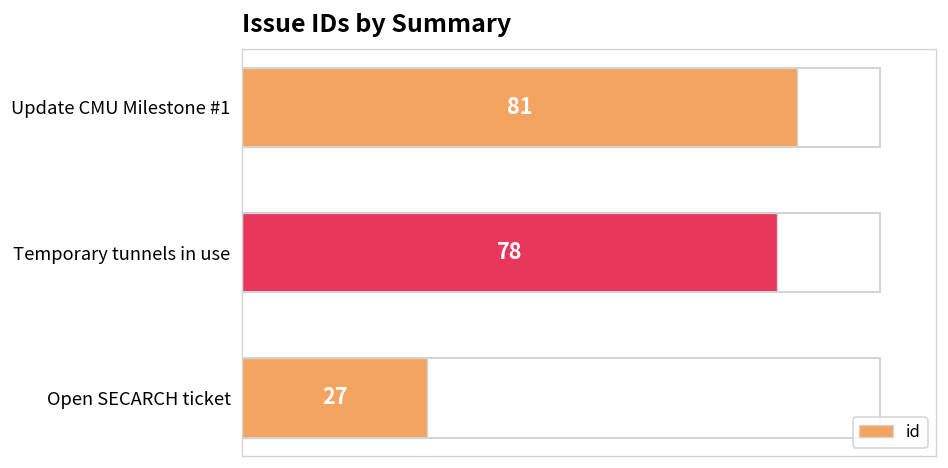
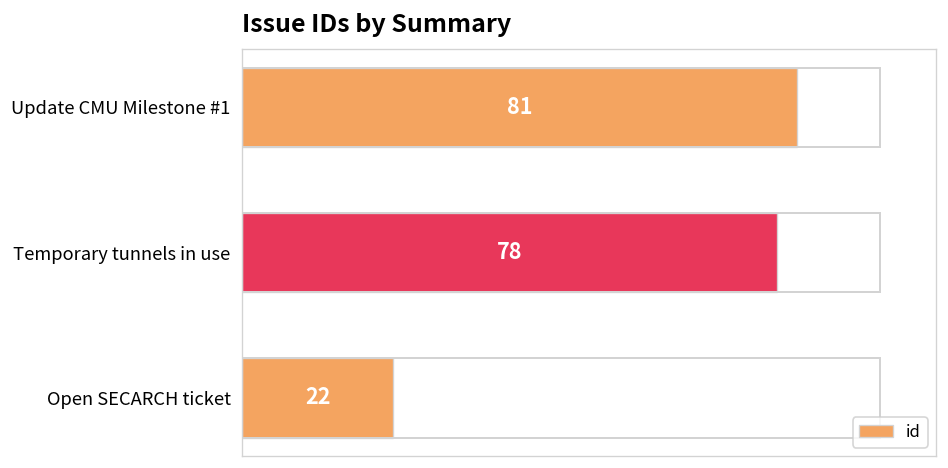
Open SECARCH ticket: 27 -> 22
